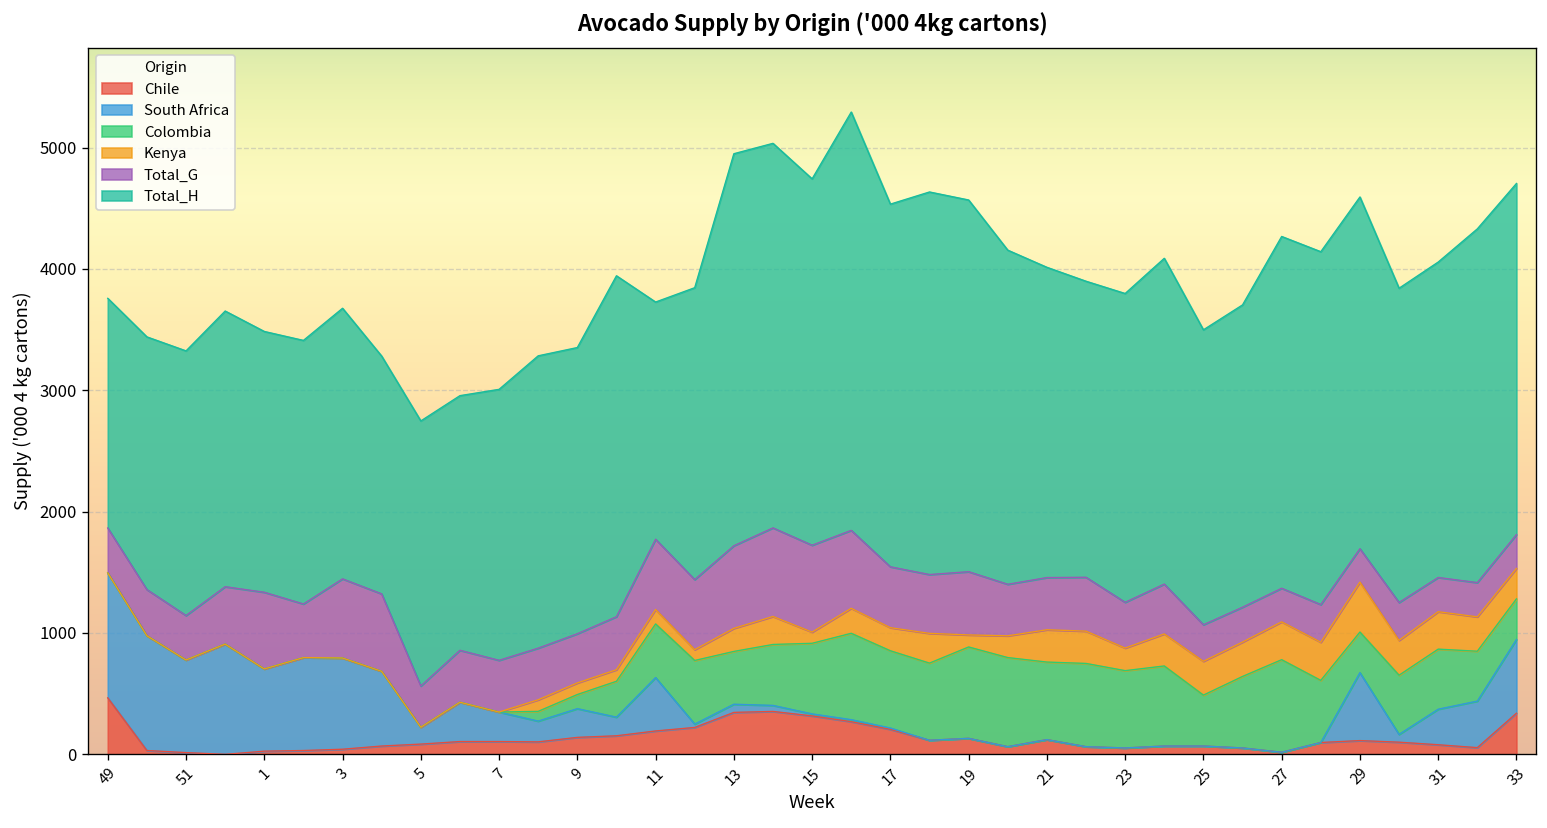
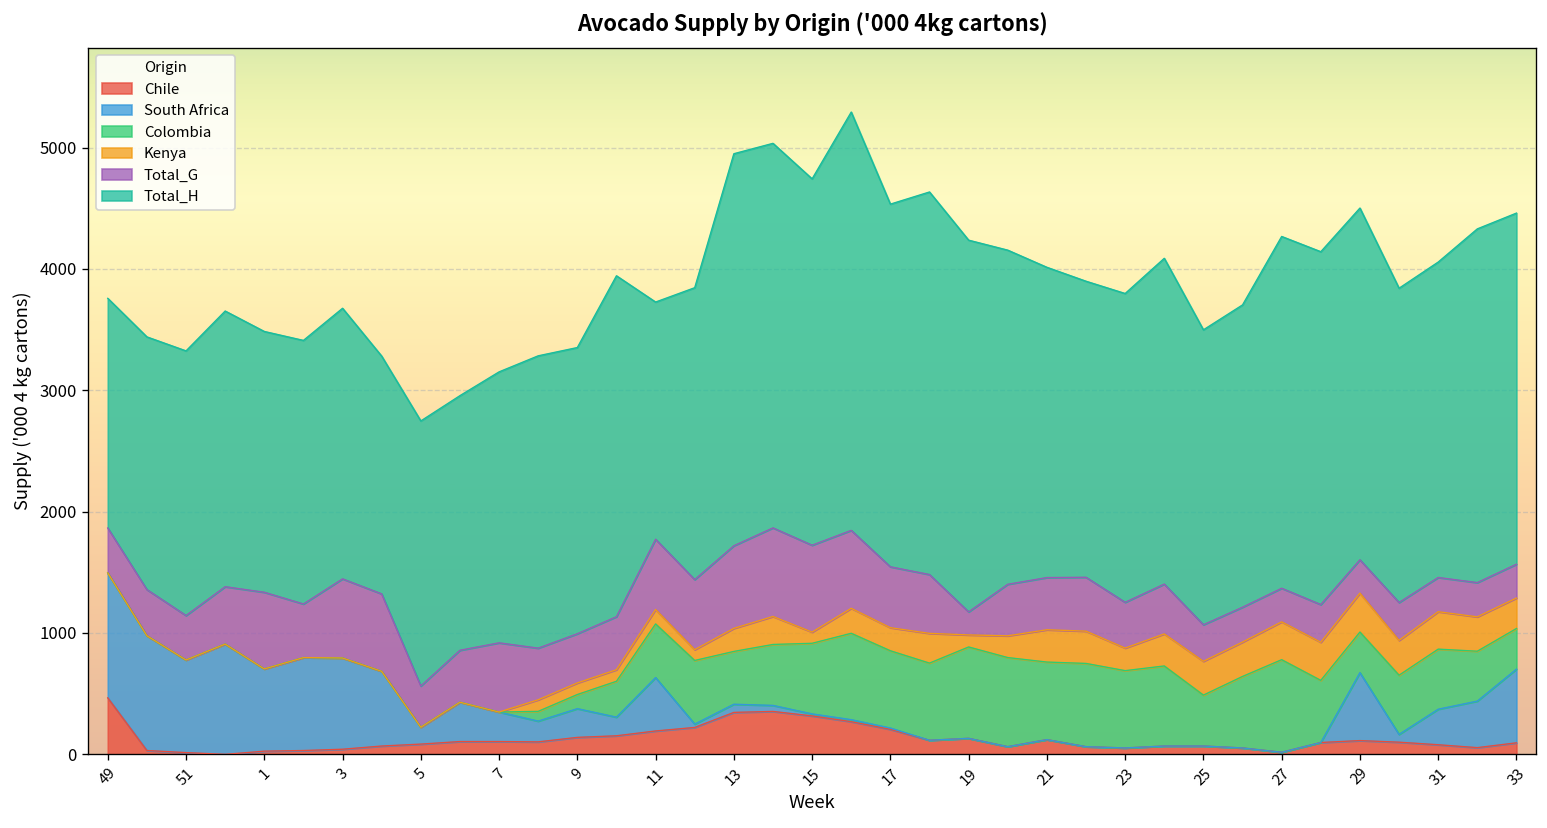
Total_G, 7: 430 -> 570
Total_G, 19: 520 -> 190
Kenya, 29: 410 -> 320
Chile, 33: 340 -> 100
